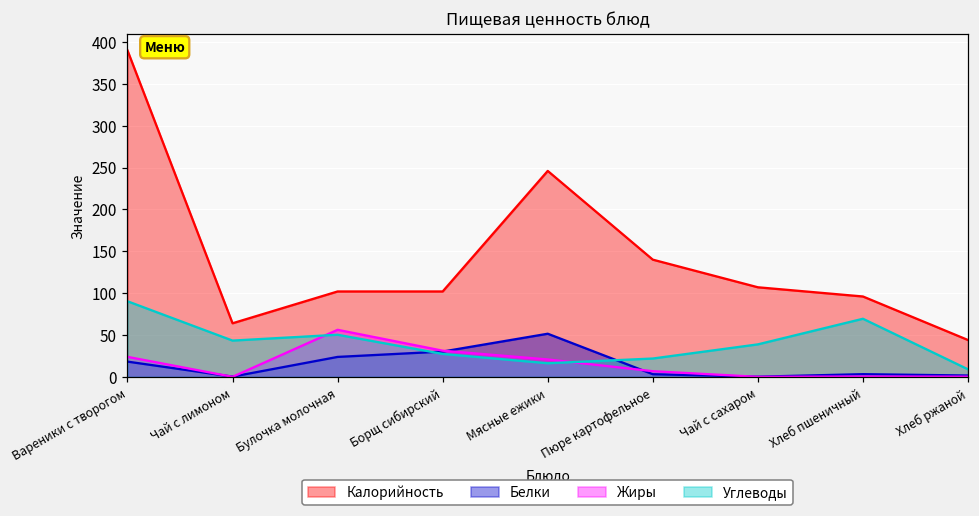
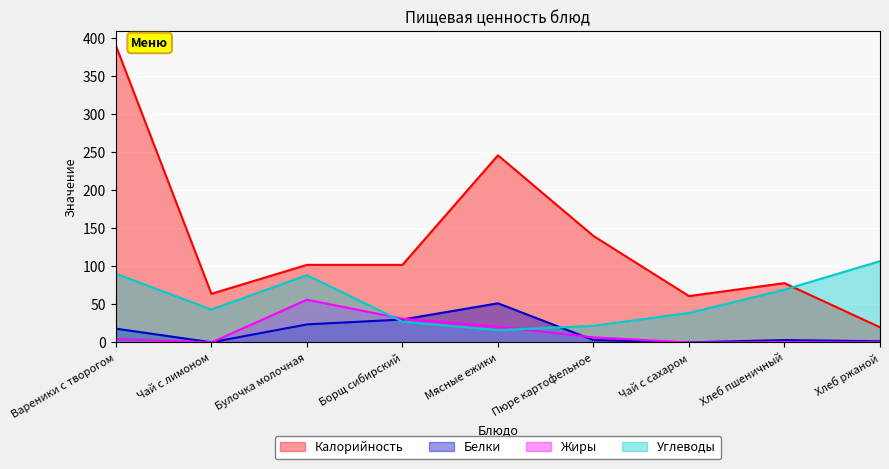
Жиры, Вареники с творогом: 20 -> 0
Углеводы, Булочка молочная: 50 -> 90
Калорийность, Чай с сахаром: 110 -> 60
Калорийность, Хлеб пшеничный: 100 -> 80
Калорийность, Хлеб ржаной: 40 -> 20
Углеводы, Хлеб ржаной: 10 -> 110
